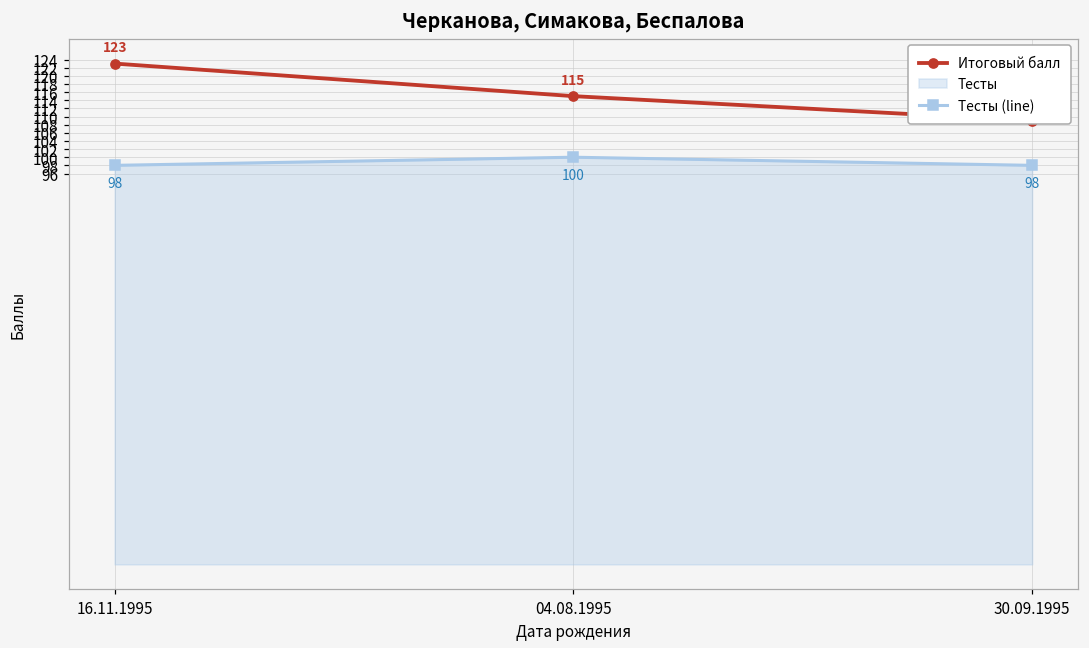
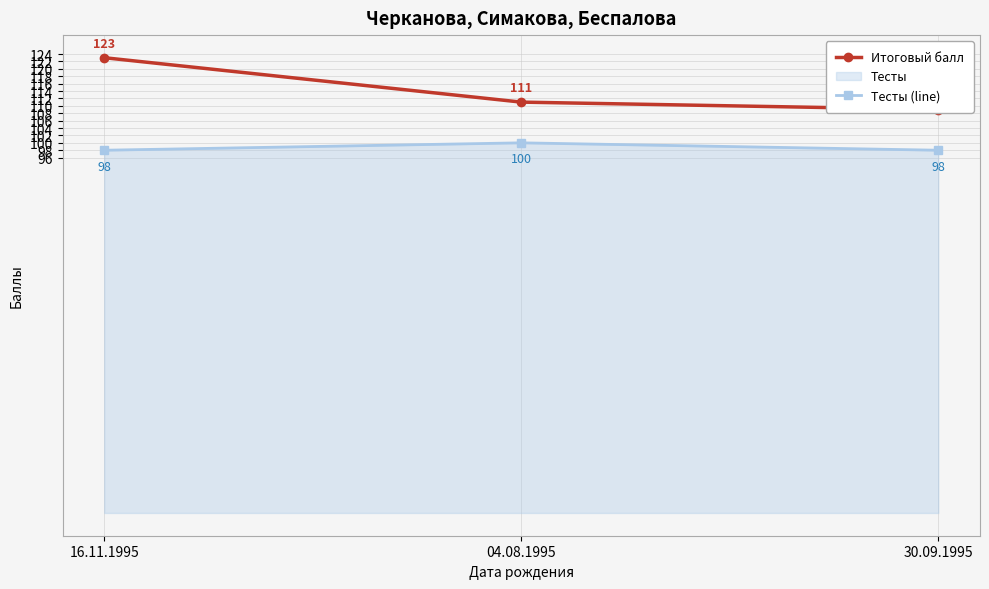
Итоговый балл, 04.08.1995: 115 -> 111
